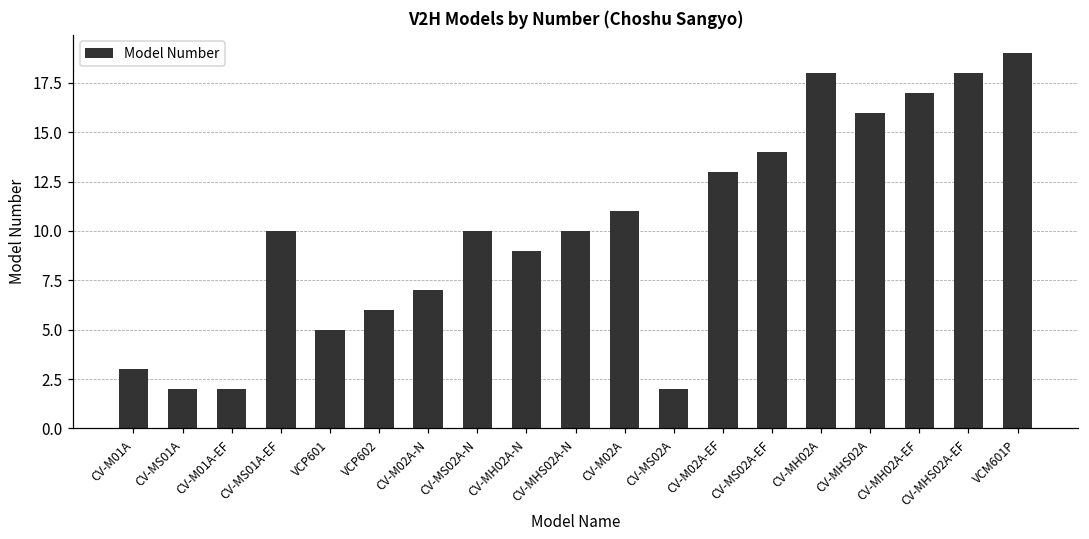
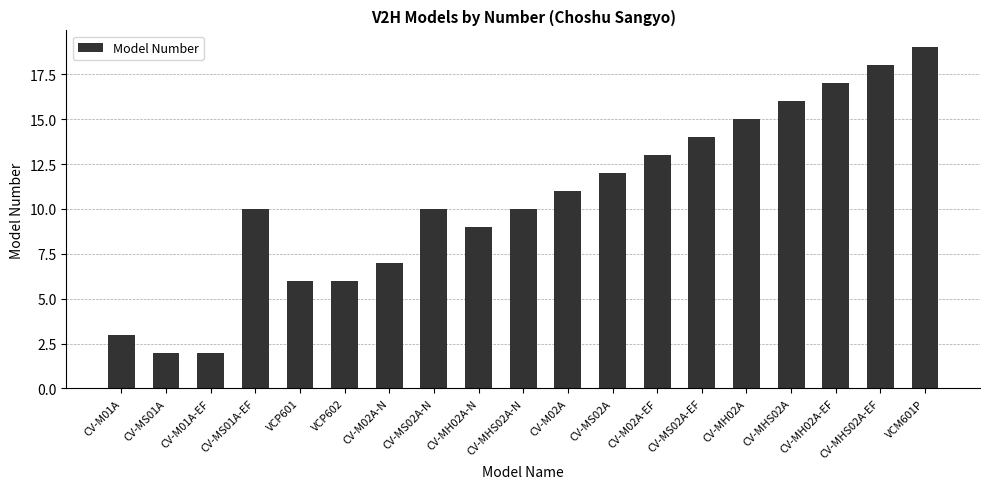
VCP601: 5 -> 6
CV-MS02A: 2 -> 12
CV-MH02A: 18 -> 15
